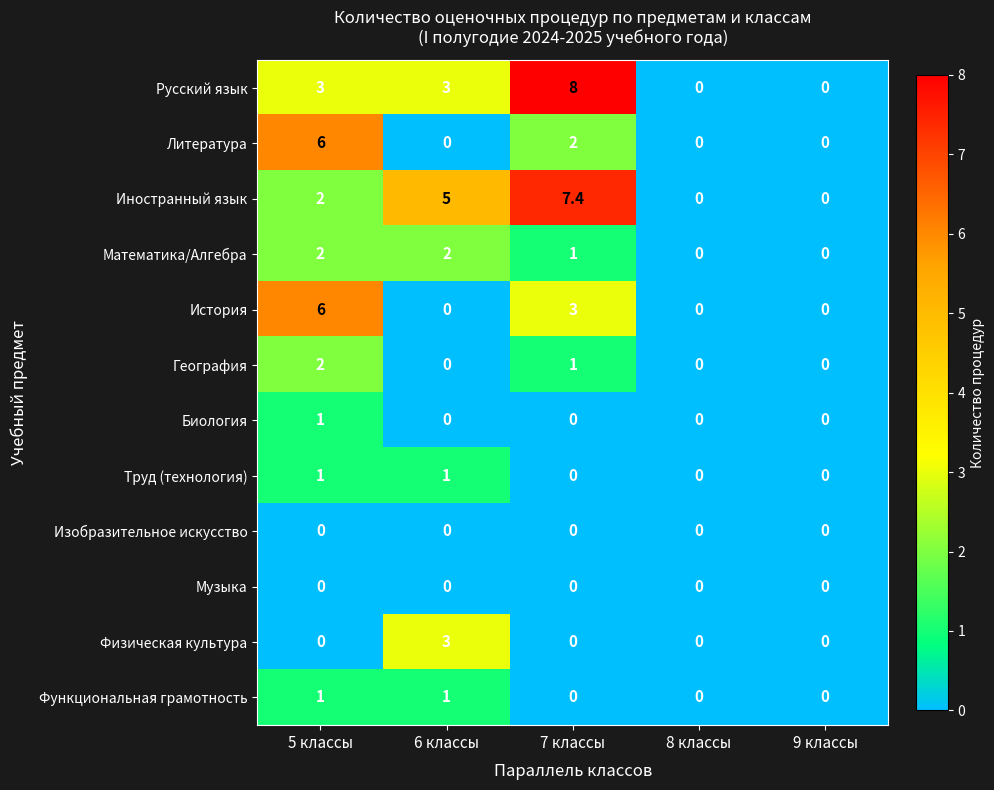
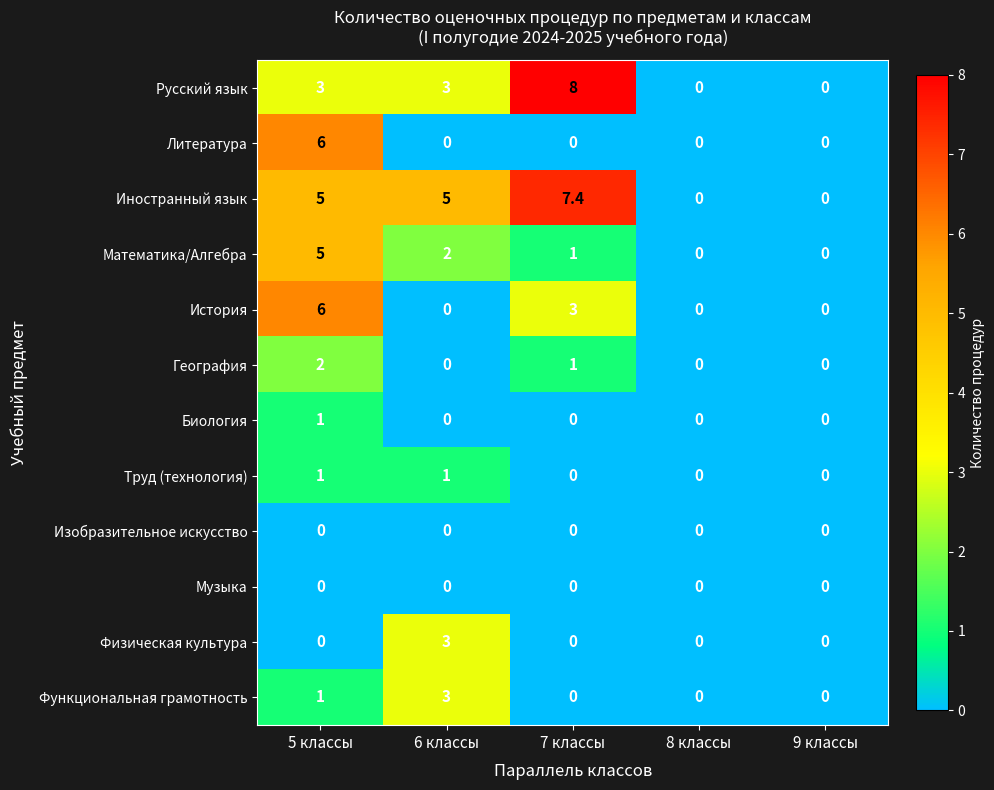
Литература, 7 классы: 2 -> 0
Иностранный язык, 5 классы: 2 -> 5
Математика/Алгебра, 5 классы: 2 -> 5
Функциональная грамотность, 6 классы: 1 -> 3
